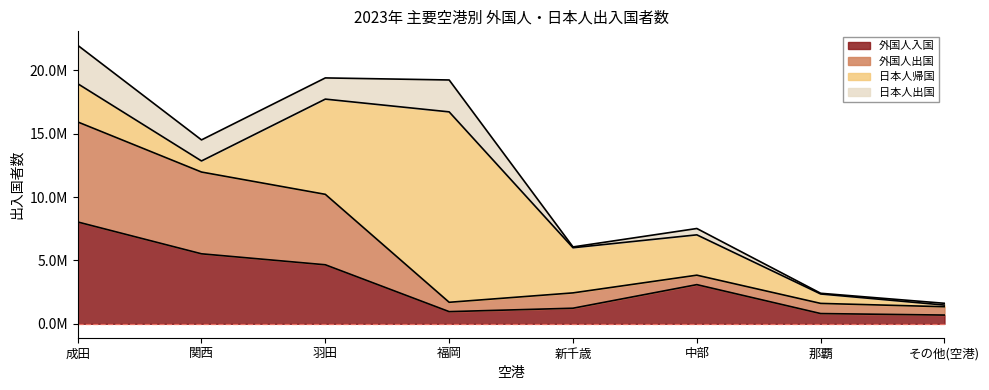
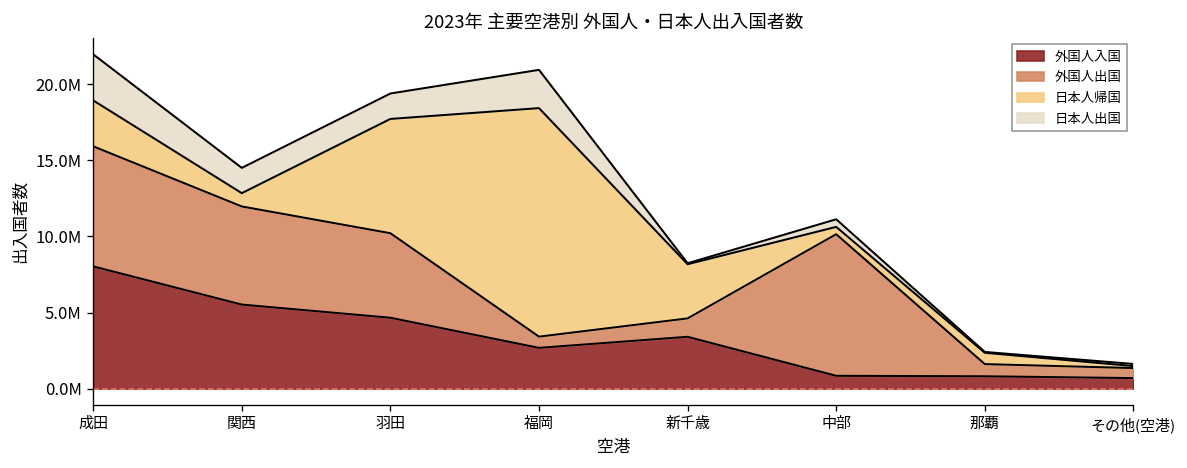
外国人入国, 福岡: 1000000 -> 2700000
外国人入国, 新千歳: 1200000 -> 3400000
外国人入国, 中部: 3100000 -> 800000
外国人出国, 中部: 700000 -> 9300000
日本人帰国, 中部: 3200000 -> 500000
